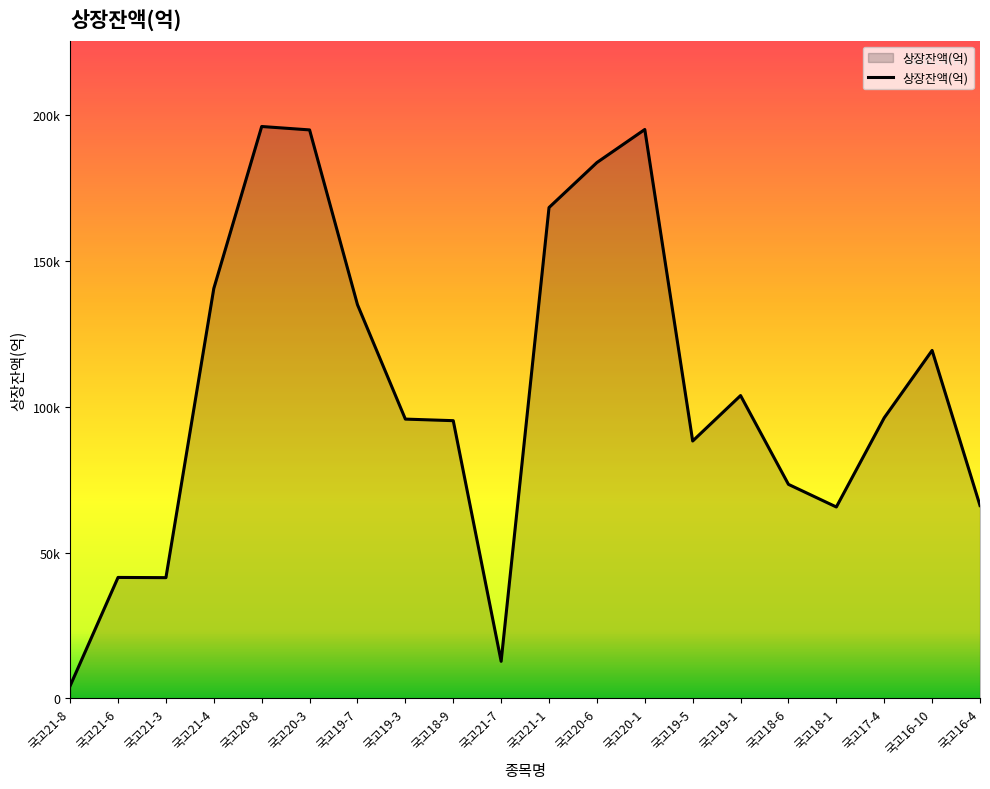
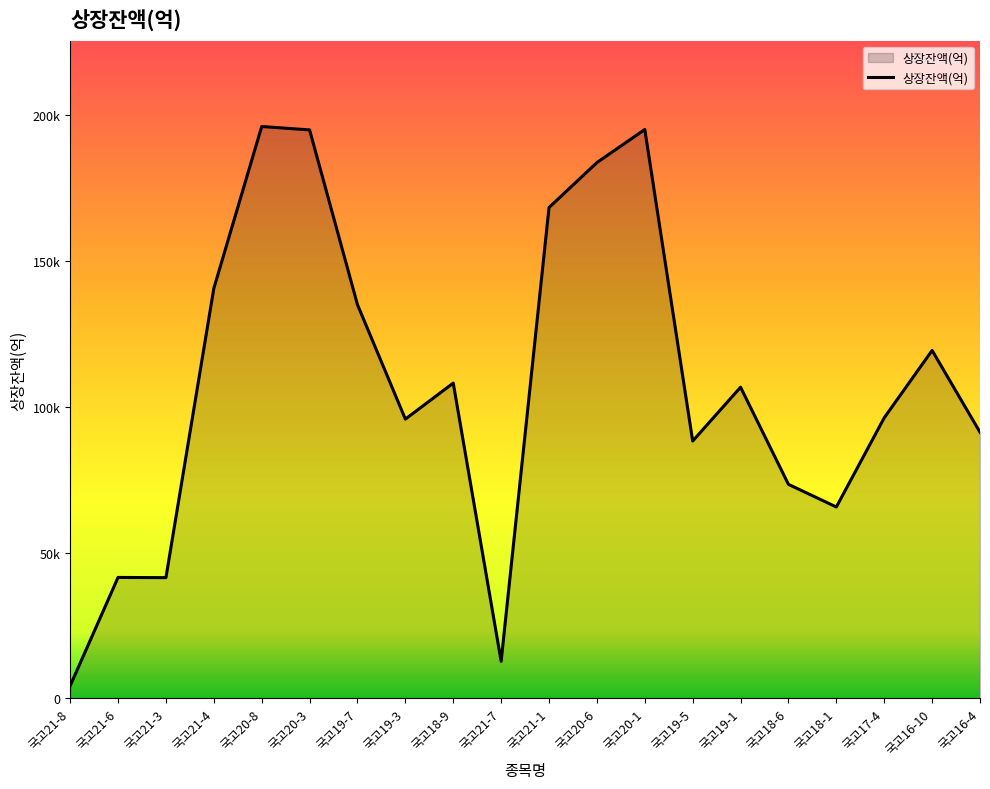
국고18-9: 95000 -> 108000
국고19-1: 104000 -> 107000
국고16-4: 66000 -> 91000
